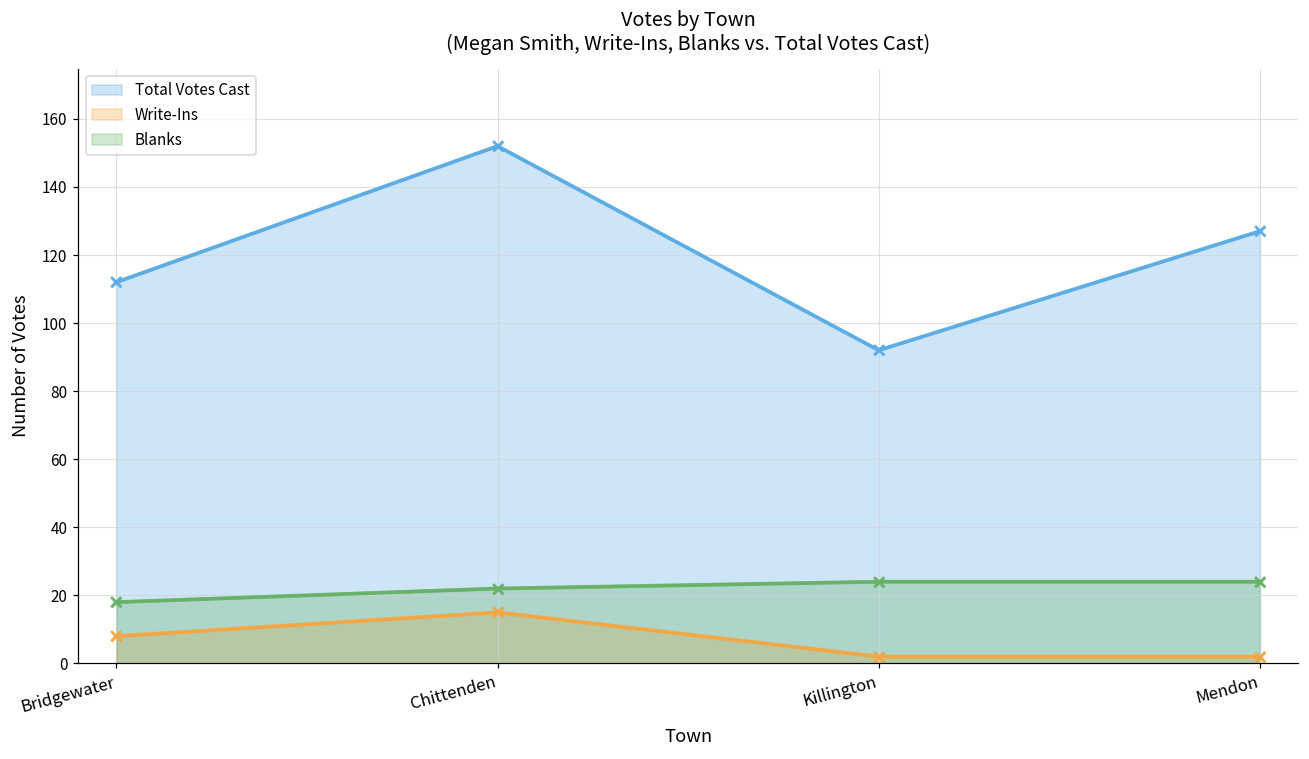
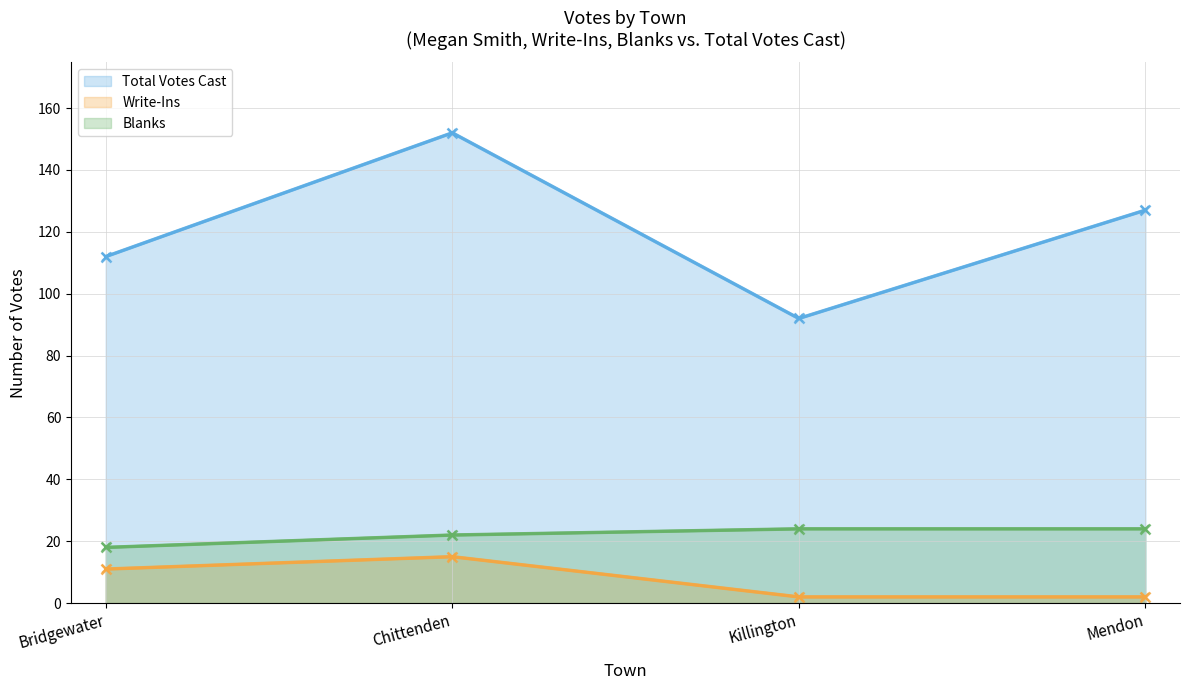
Write-Ins, Bridgewater: 8 -> 11
